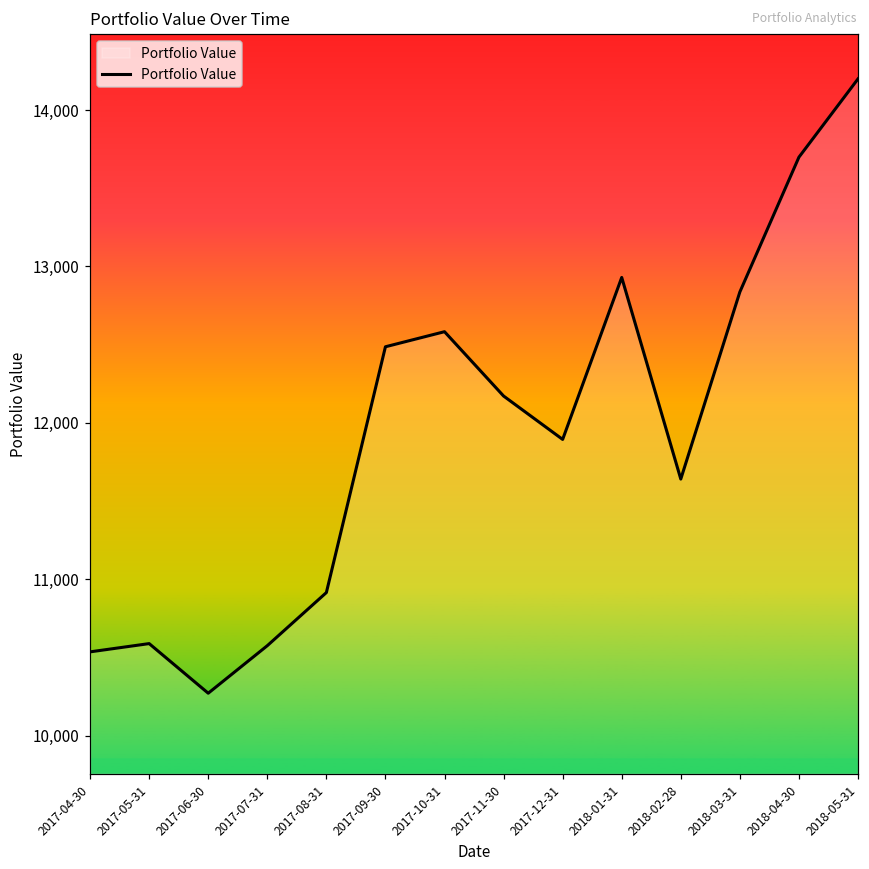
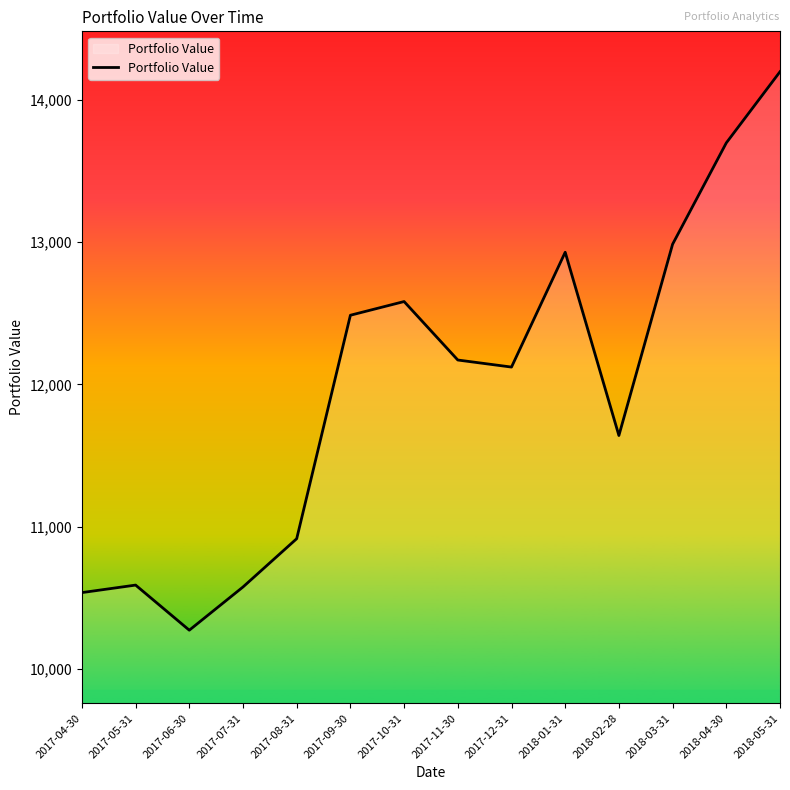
2017-12-31: 11,890 -> 12,120
2018-03-31: 12,840 -> 12,990
